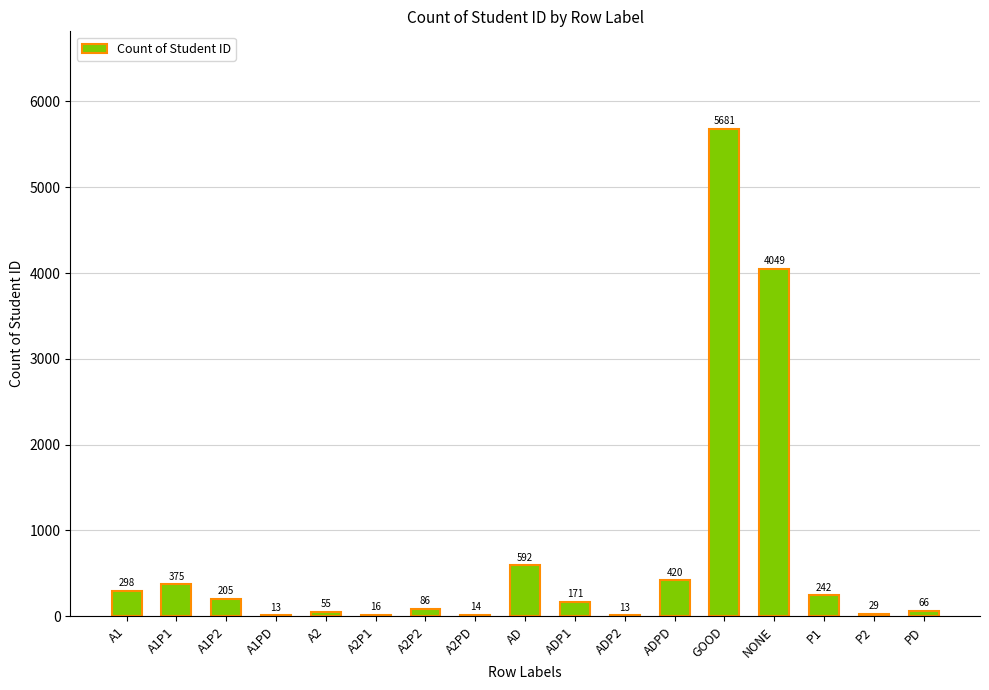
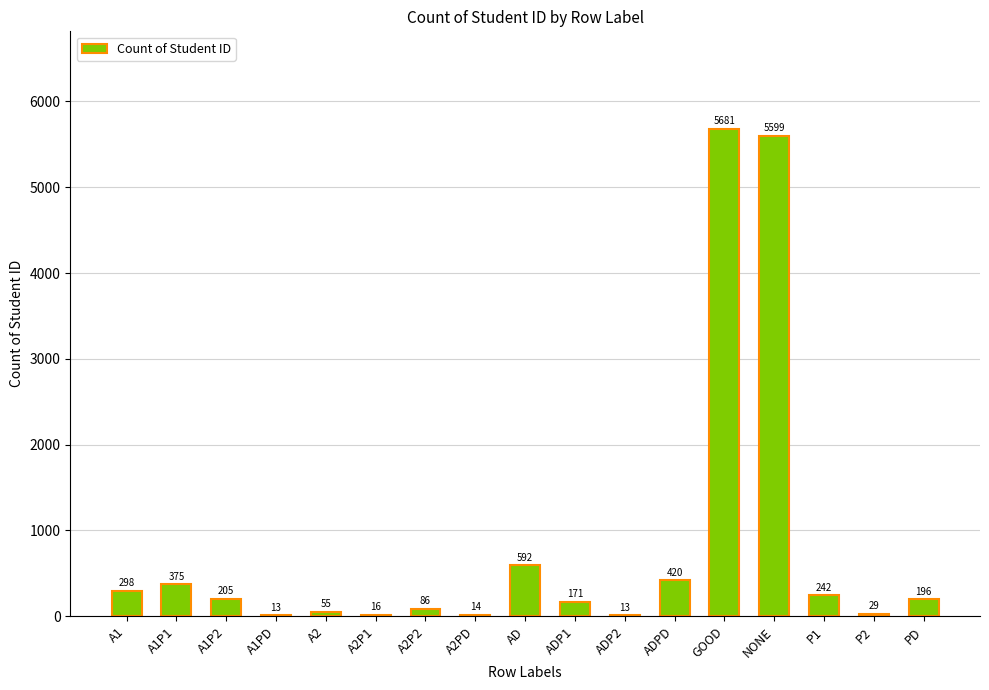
NONE: 4049 -> 5599
PD: 66 -> 196
